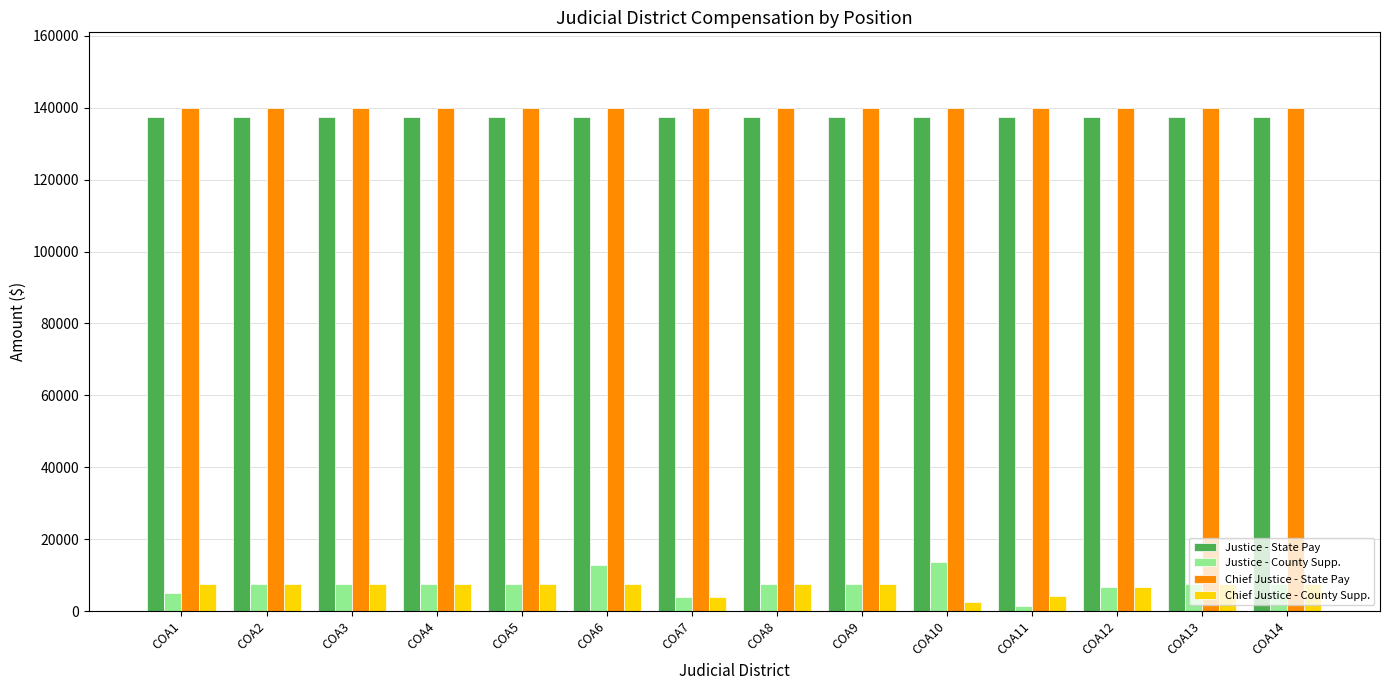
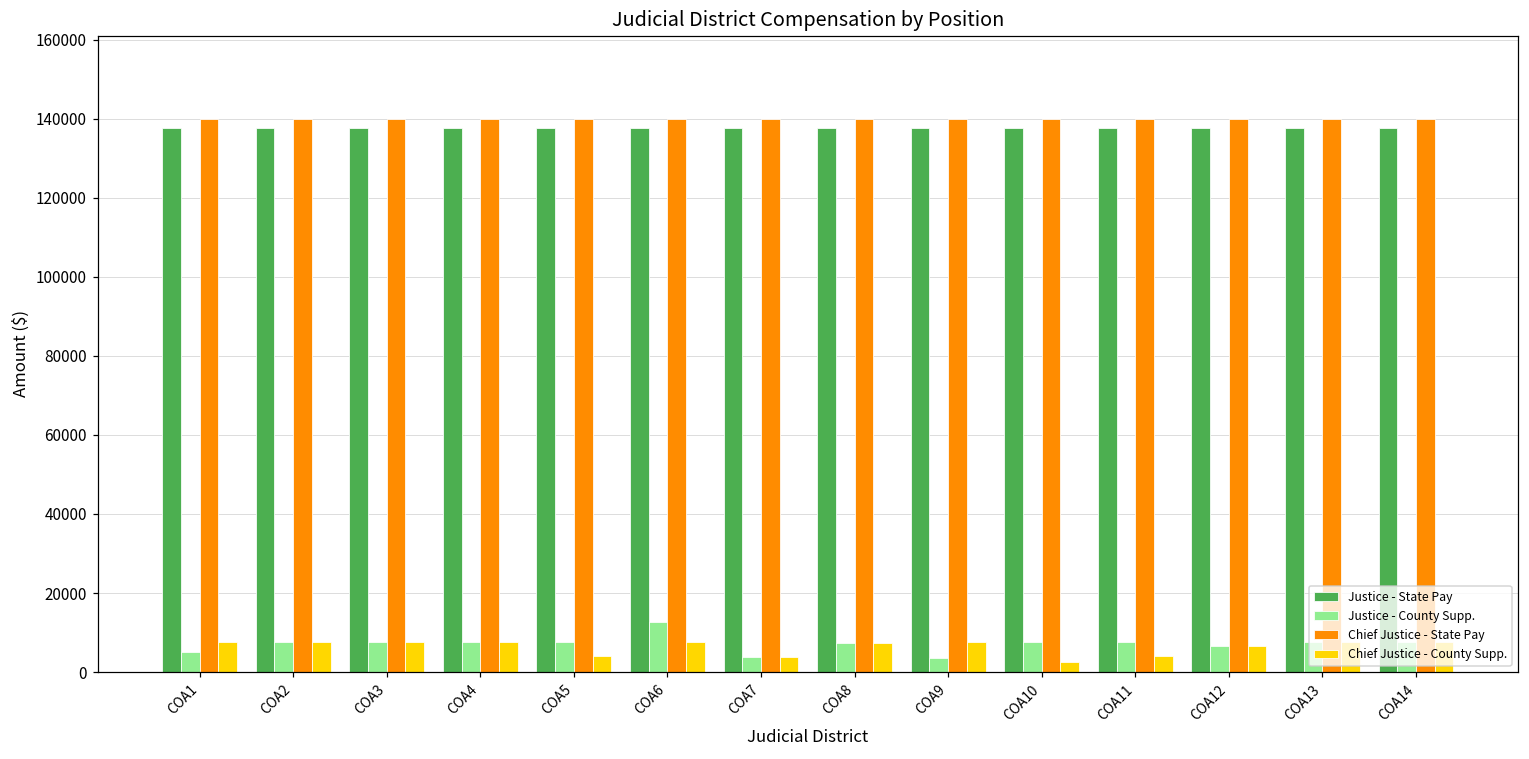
Chief Justice - County Supp., COA5: 8000 -> 4000
Justice - County Supp., COA9: 8000 -> 4000
Justice - County Supp., COA10: 14000 -> 8000
Justice - County Supp., COA11: 1000 -> 8000
